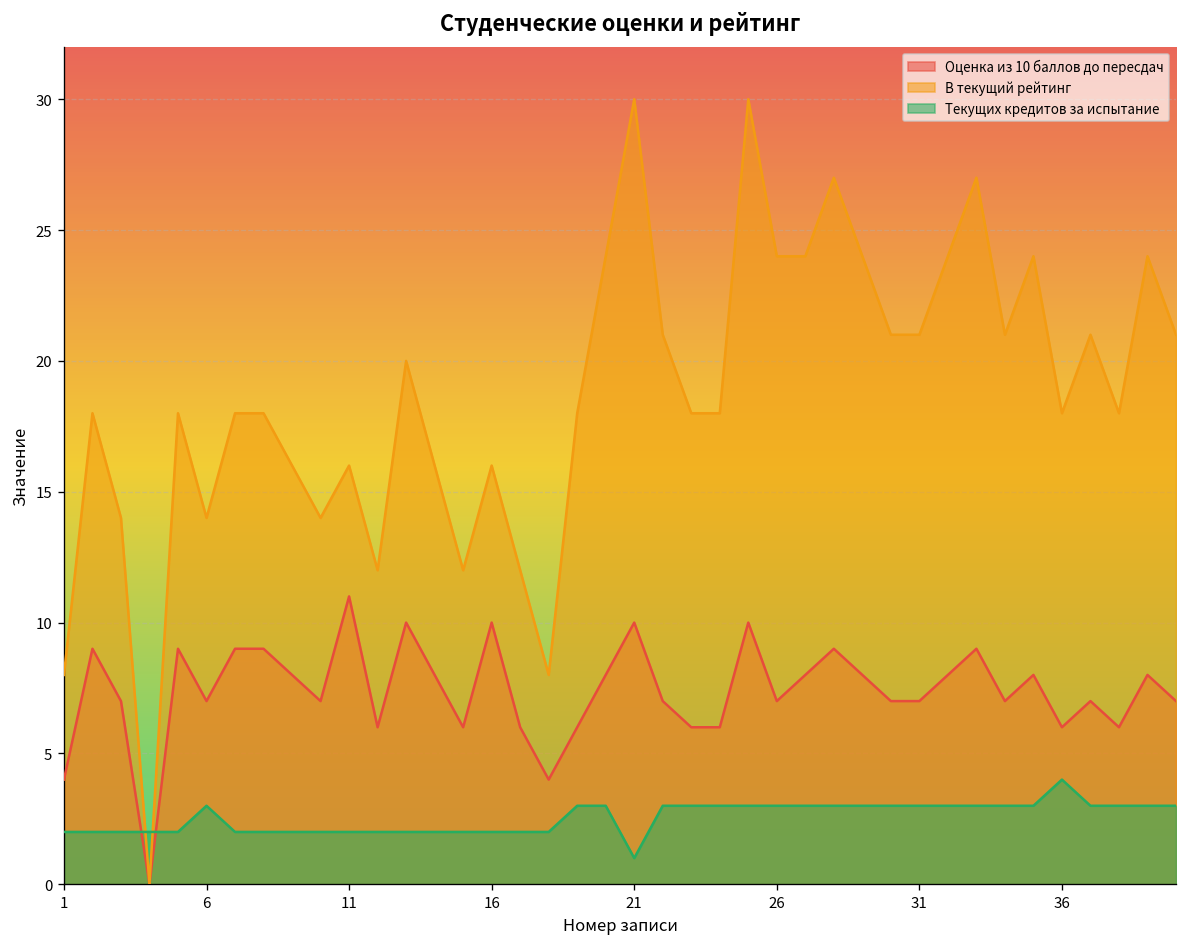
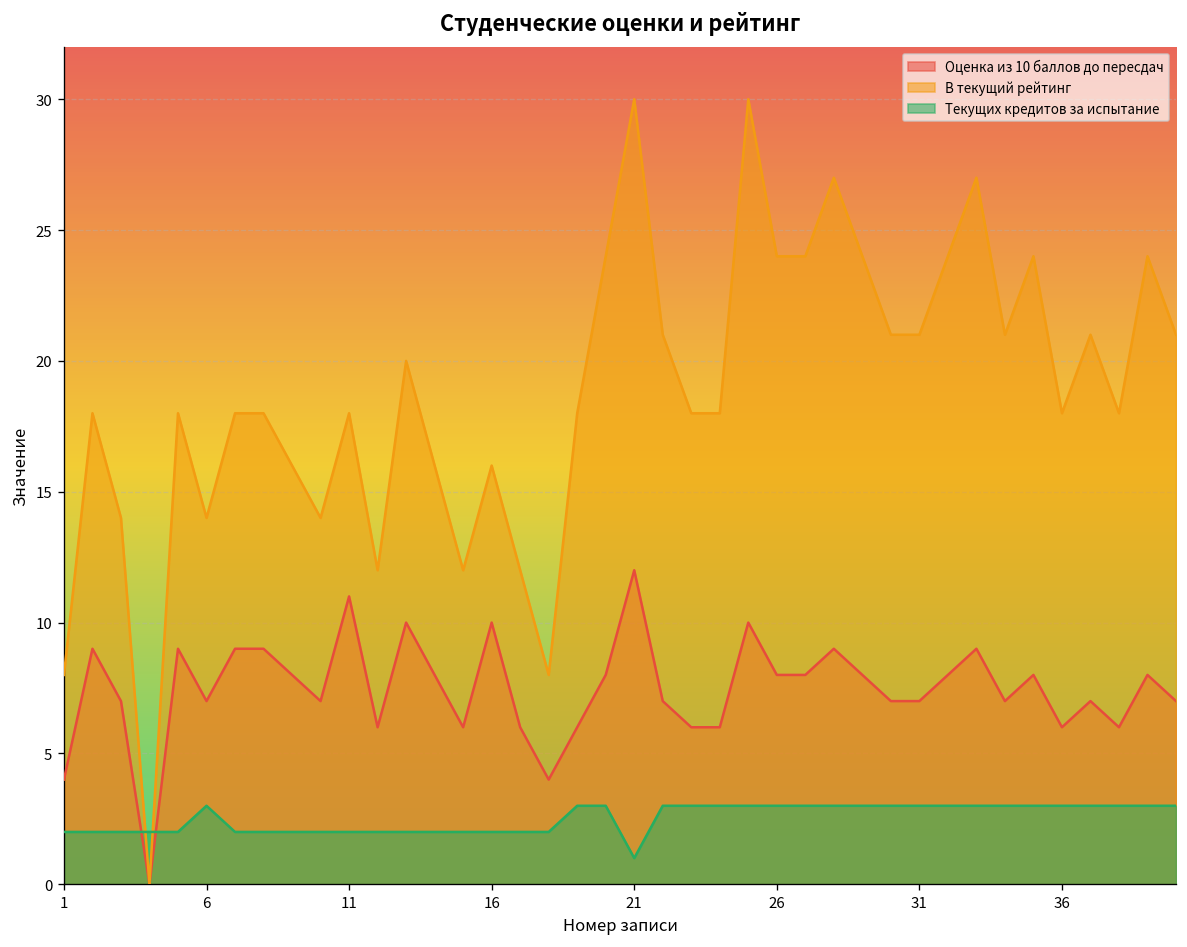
В текущий рейтинг, 11: 16 -> 18
Оценка из 10 баллов до пересдач, 21: 10 -> 12
Оценка из 10 баллов до пересдач, 26: 7 -> 8
Текущих кредитов за испытание, 36: 4 -> 3
